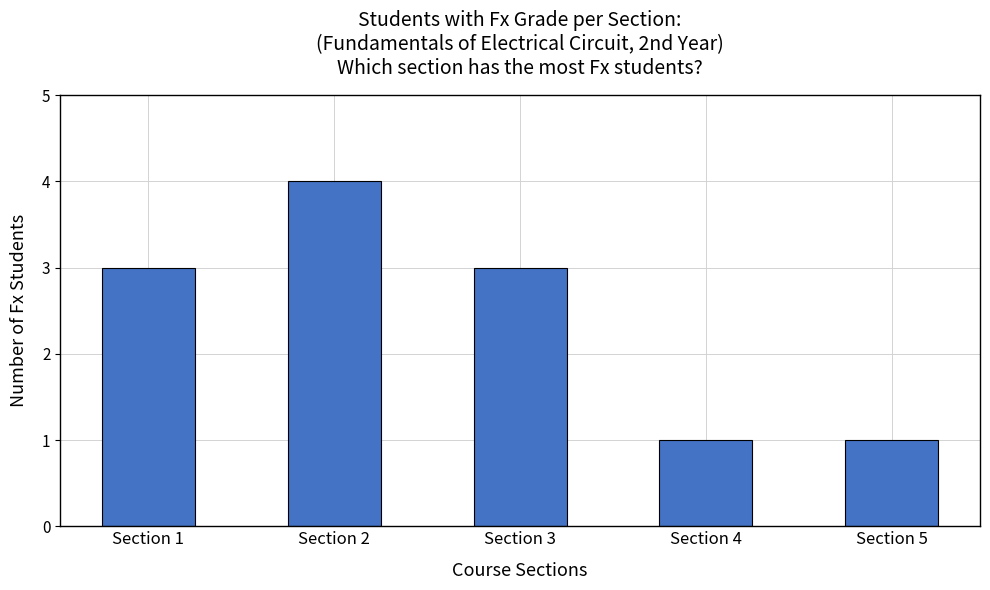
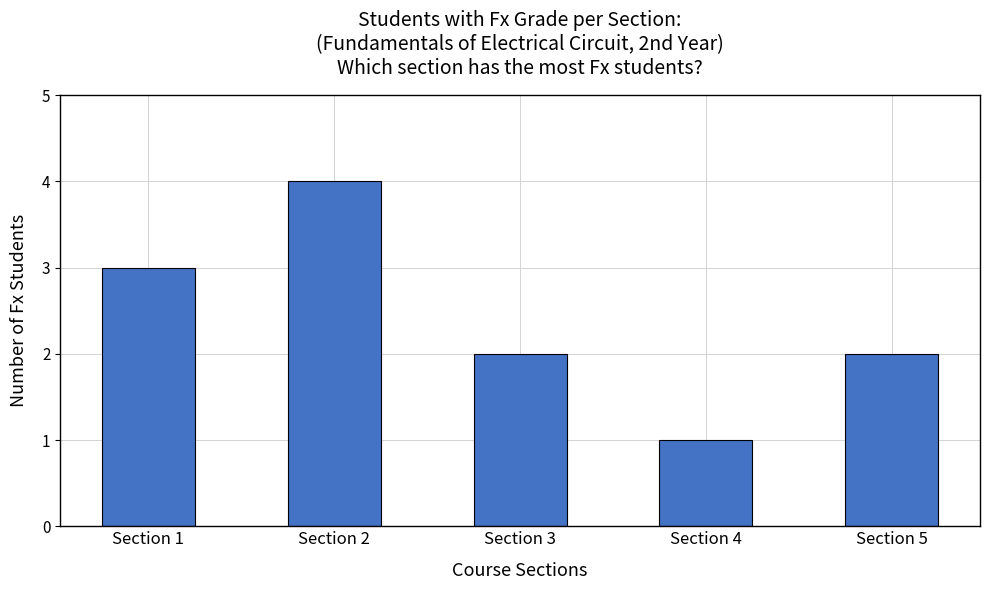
Section 3: 3 -> 2
Section 5: 1 -> 2
